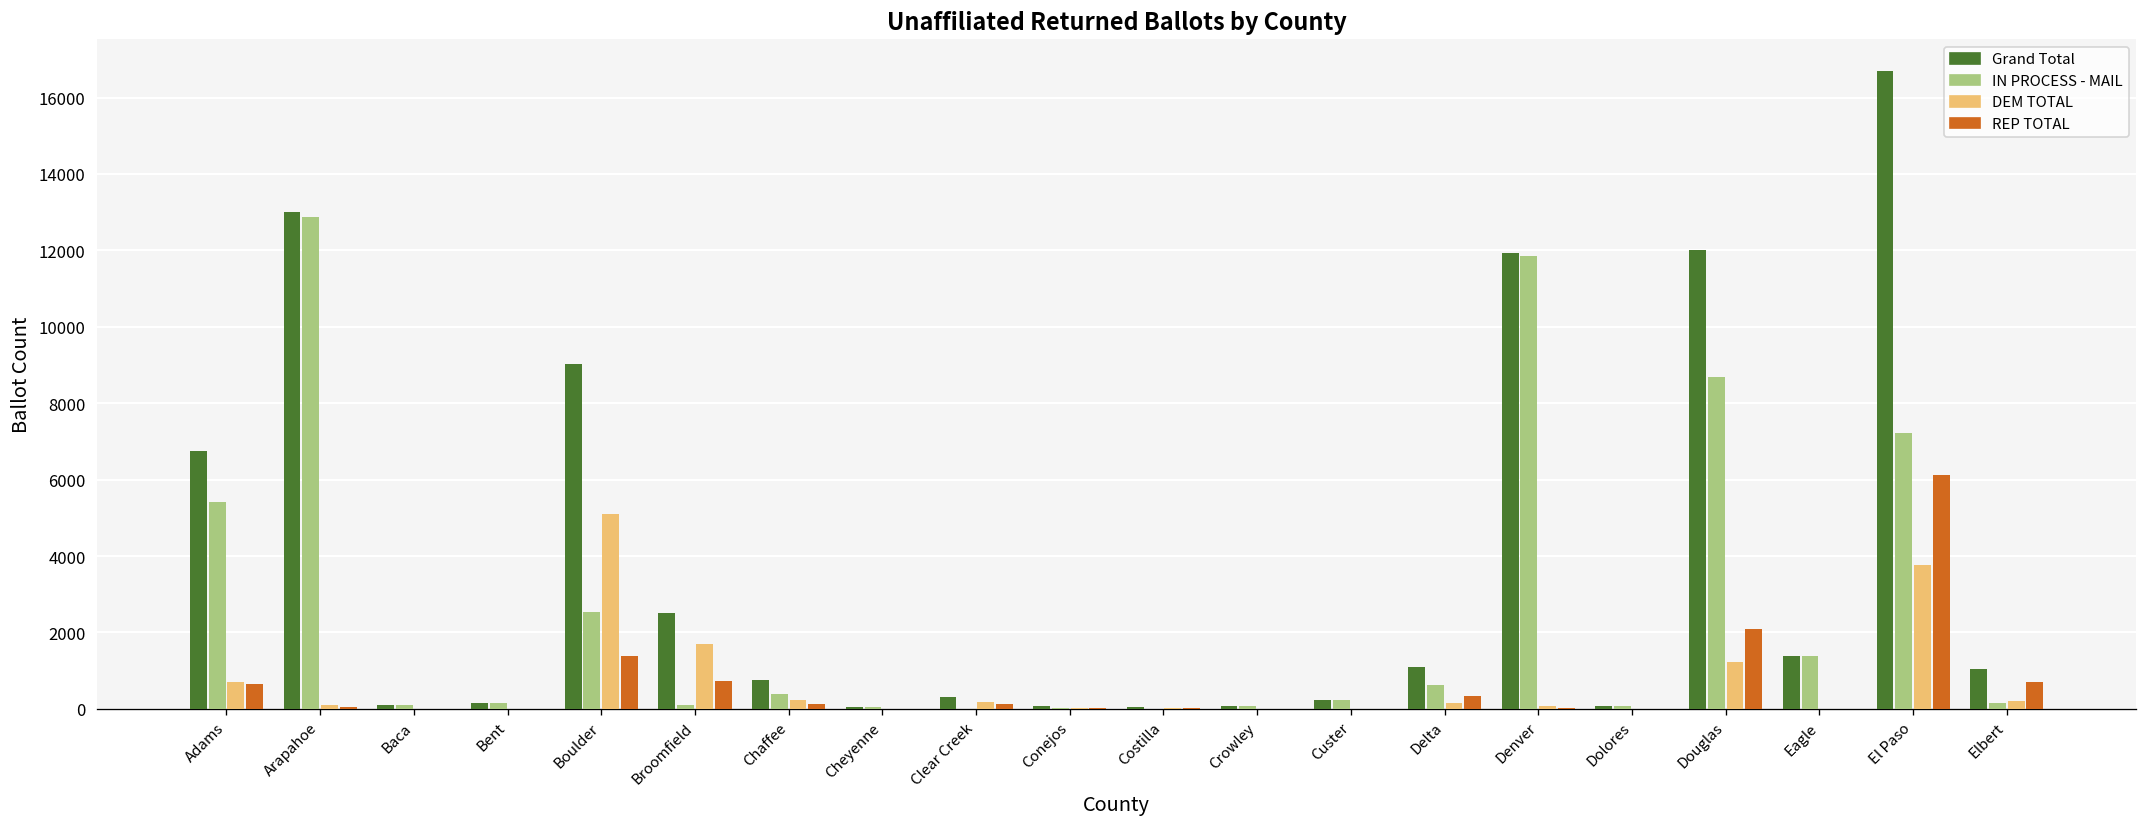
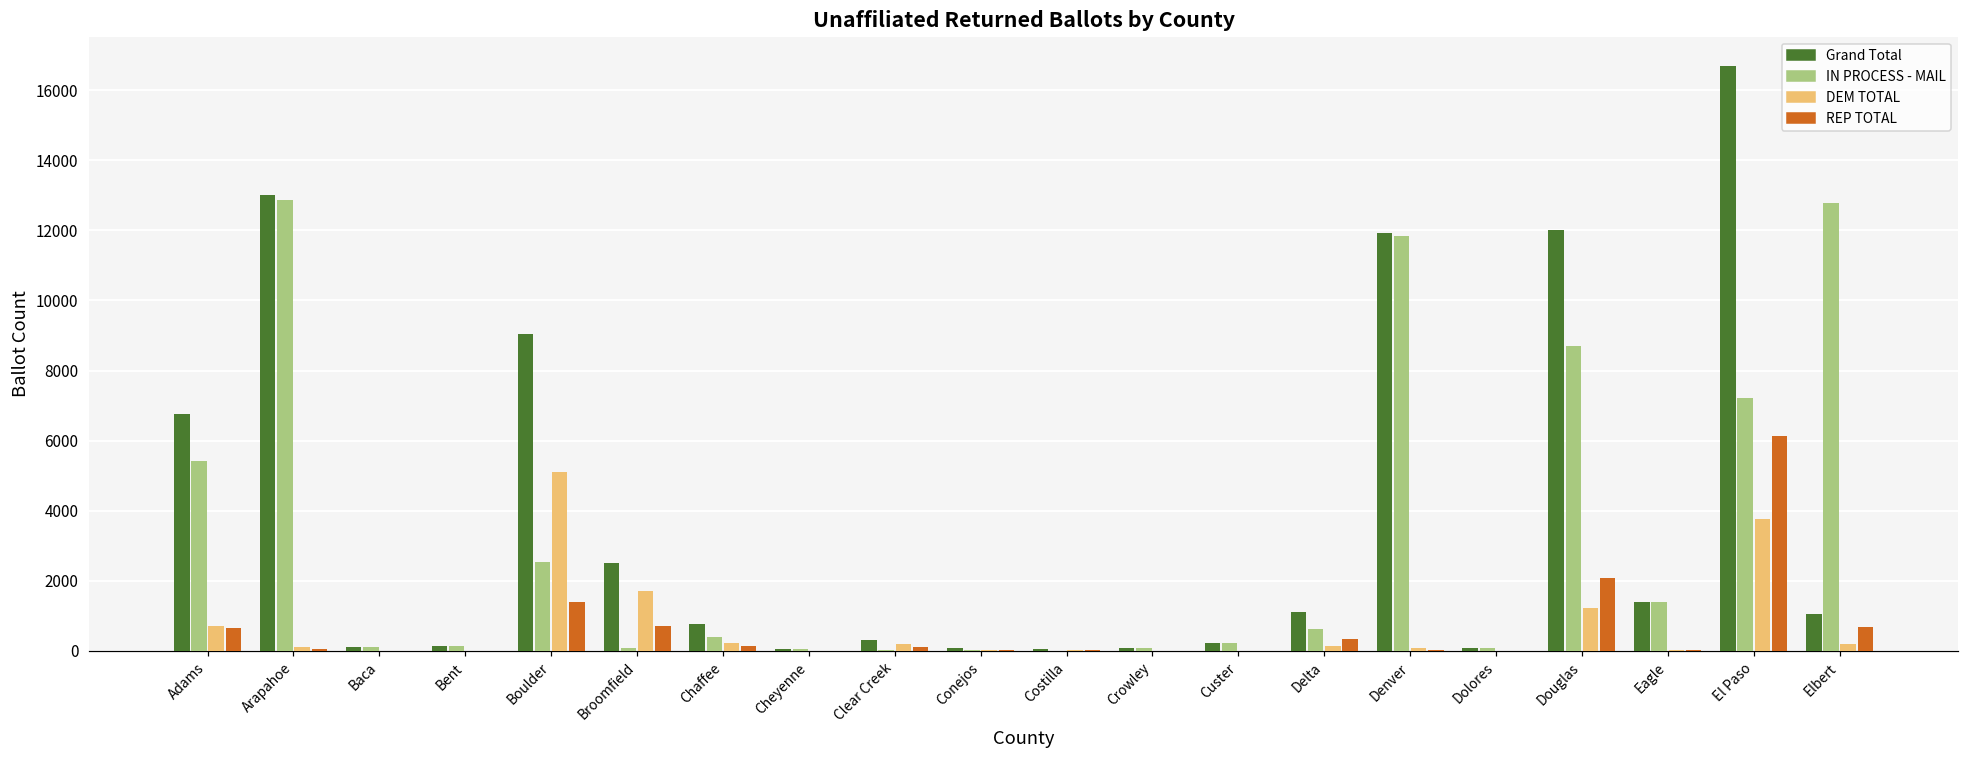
IN PROCESS - MAIL, Elbert: 200 -> 12800
